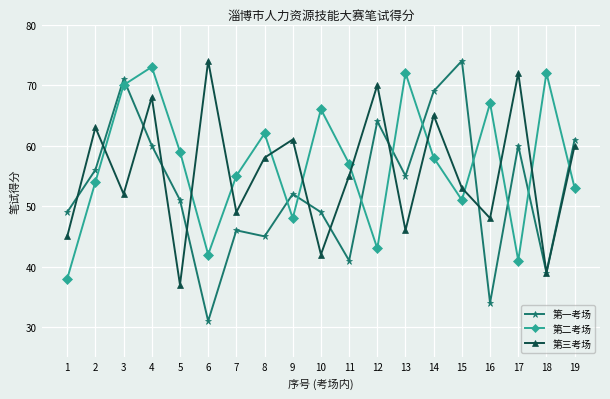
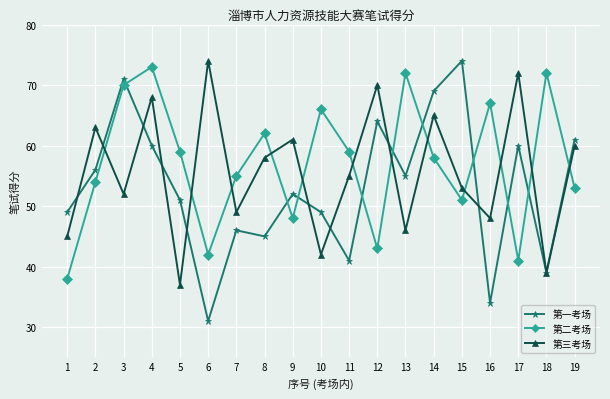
第二考场, 11: 57 -> 59
